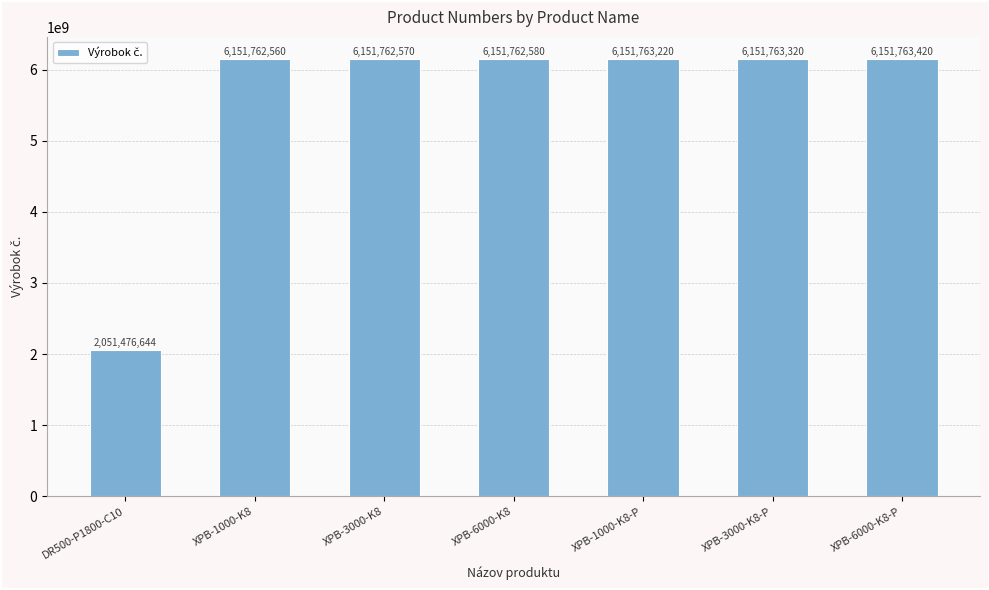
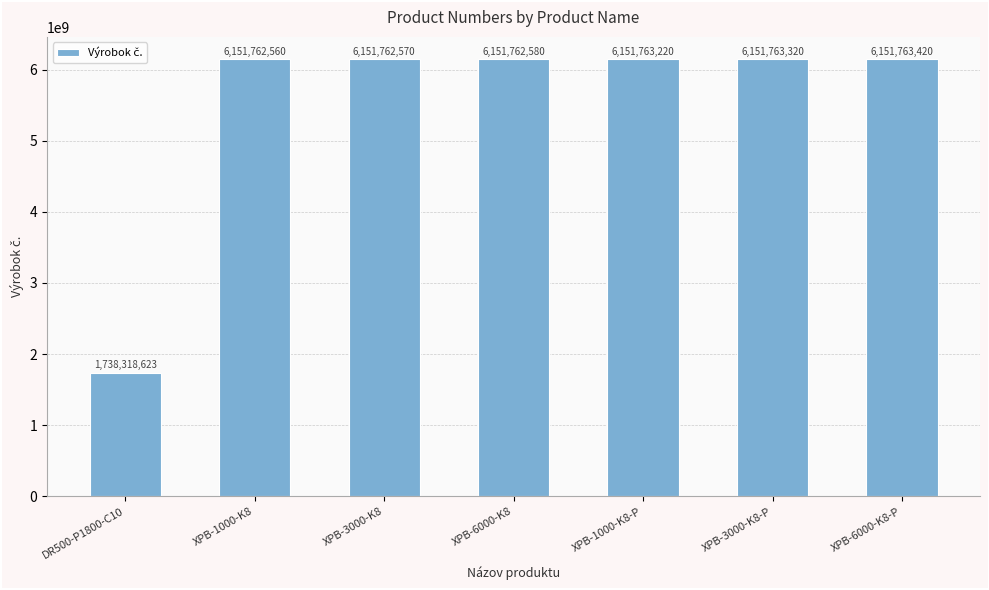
DR500-P1800-C10: 2,051,476,644 -> 1,738,318,623
